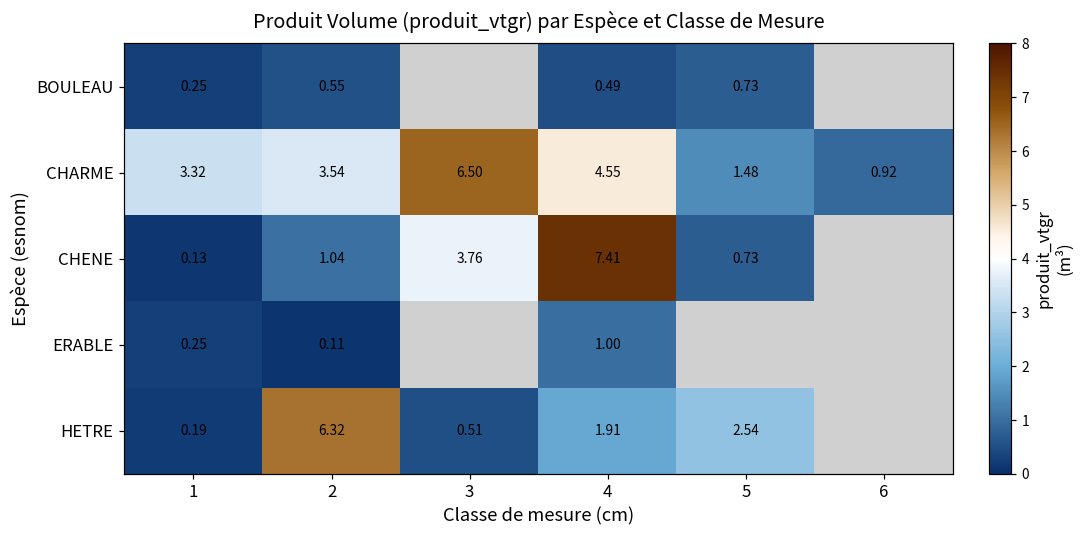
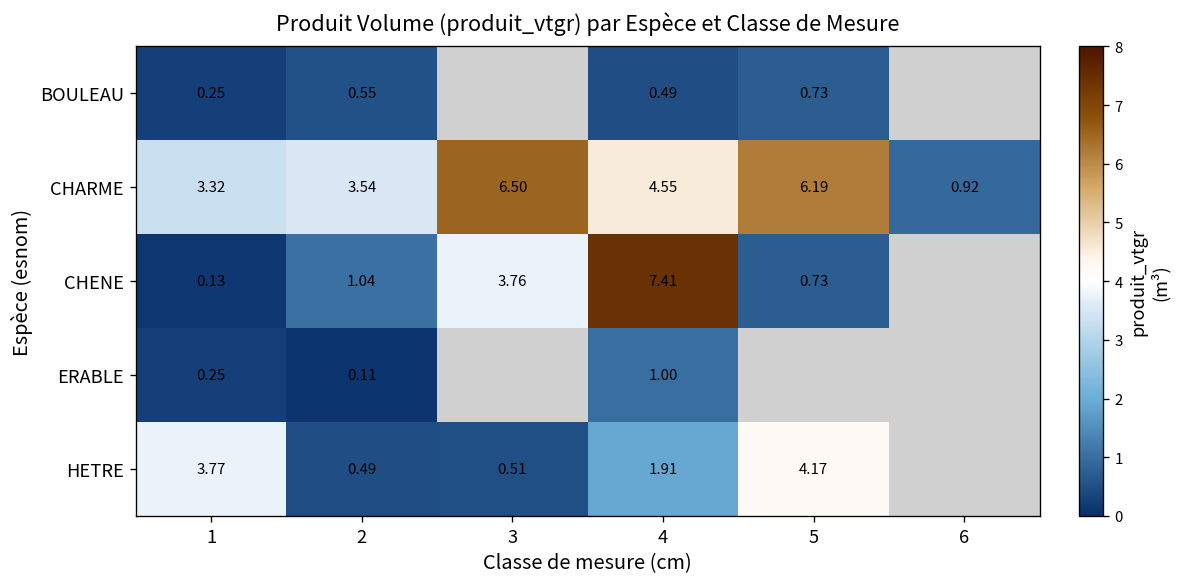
CHARME, 5: 1.48 -> 6.19
HETRE, 1: 0.19 -> 3.77
HETRE, 2: 6.32 -> 0.49
HETRE, 5: 2.54 -> 4.17
